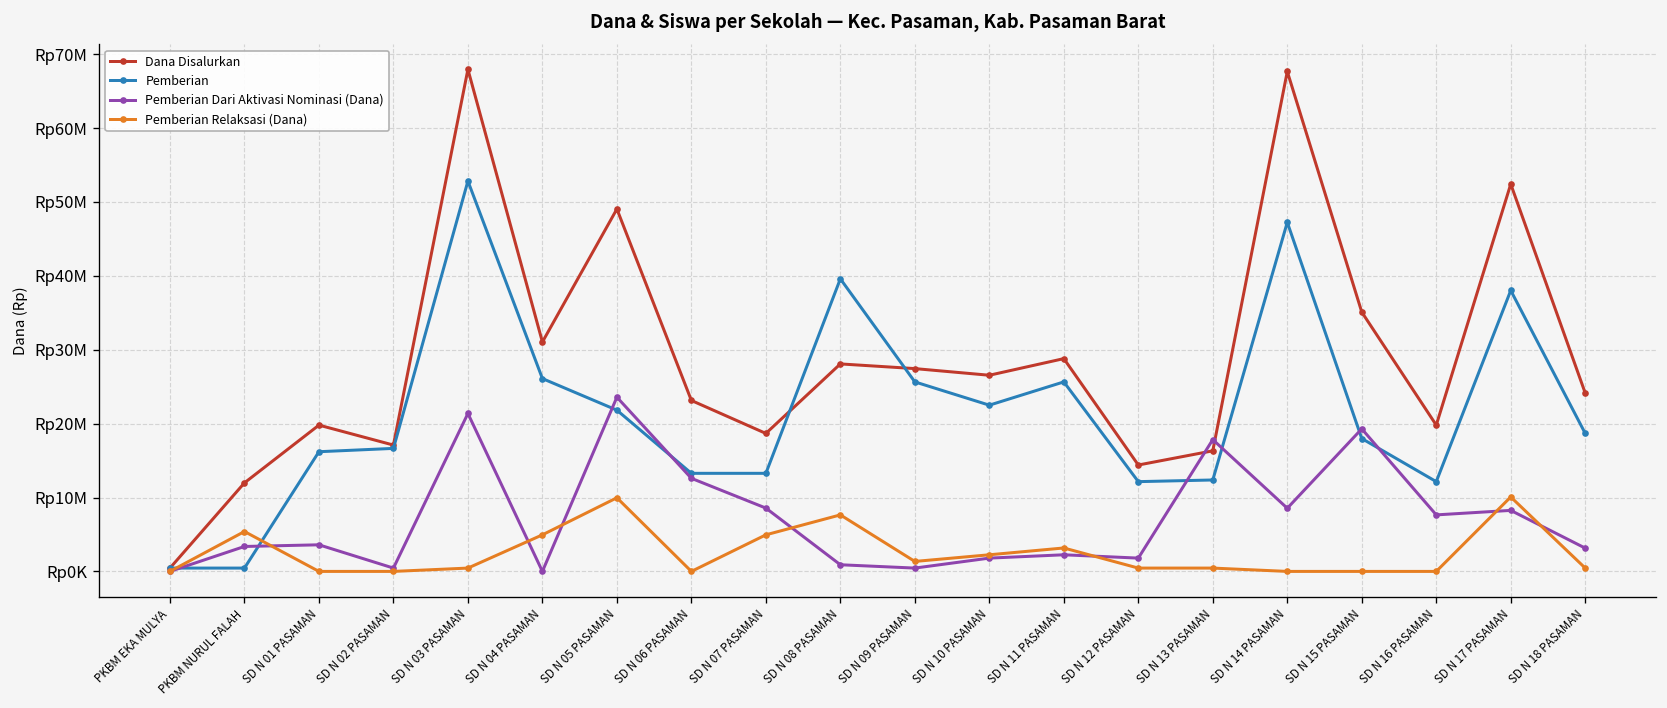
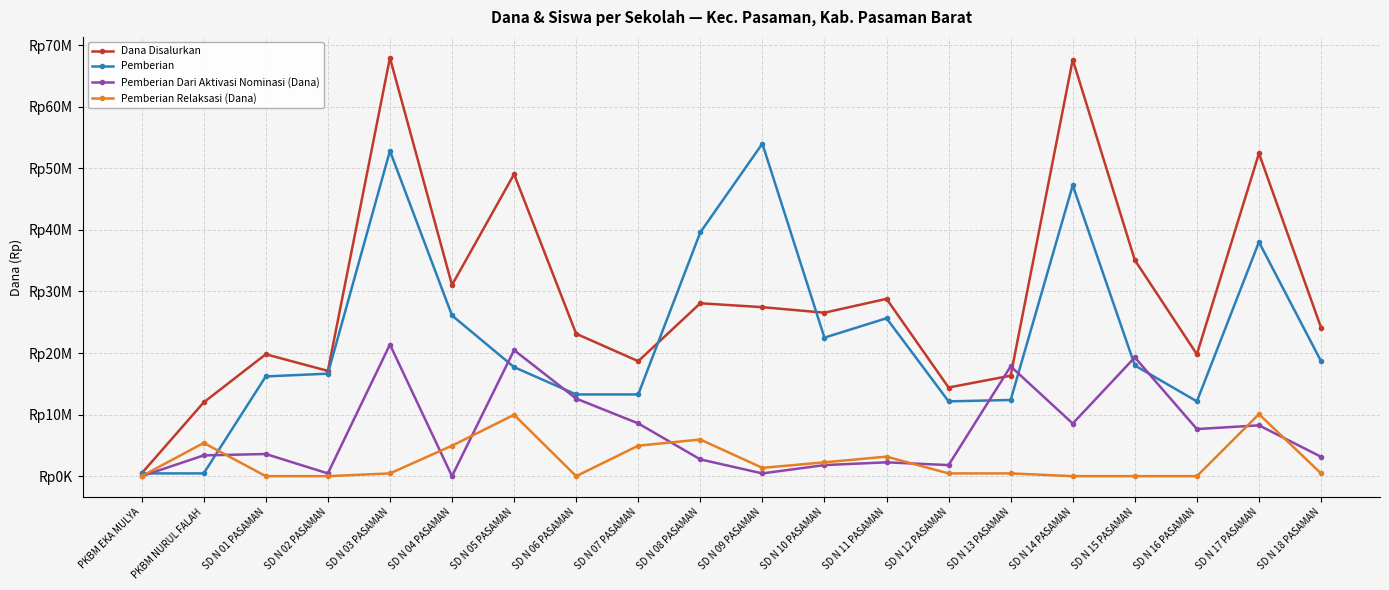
Pemberian, SD N 05 PASAMAN: Rp22000000 -> Rp18000000
Pemberian Dari Aktivasi Nominasi (Dana), SD N 05 PASAMAN: Rp24000000 -> Rp20000000
Pemberian Dari Aktivasi Nominasi (Dana), SD N 08 PASAMAN: Rp1000000 -> Rp3000000
Pemberian Relaksasi (Dana), SD N 08 PASAMAN: Rp8000000 -> Rp6000000
Pemberian, SD N 09 PASAMAN: Rp26000000 -> Rp54000000
